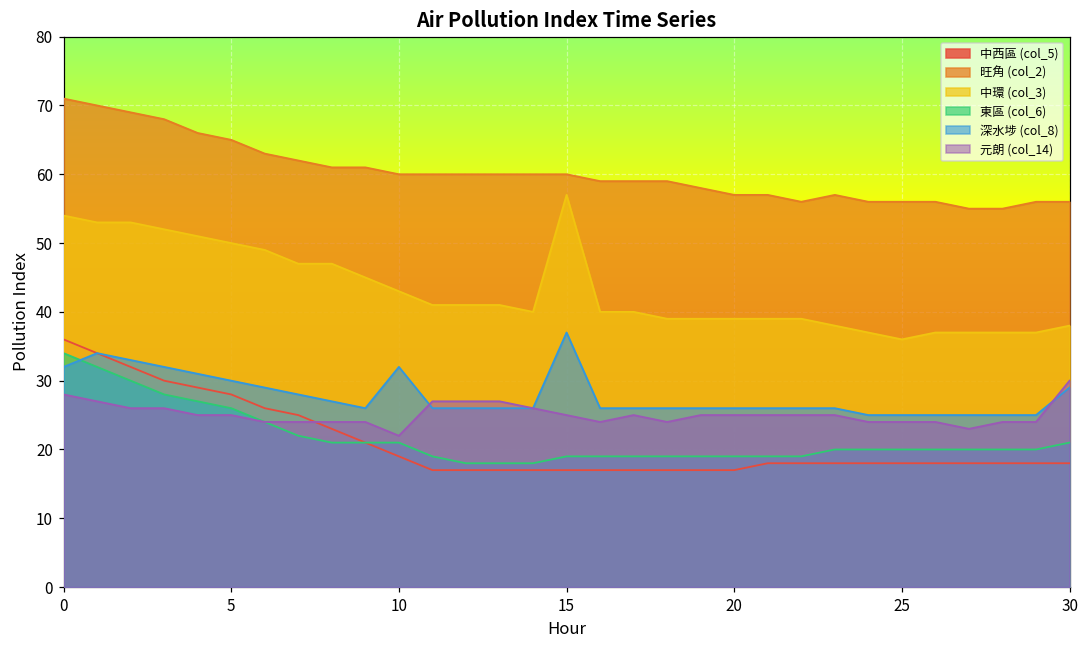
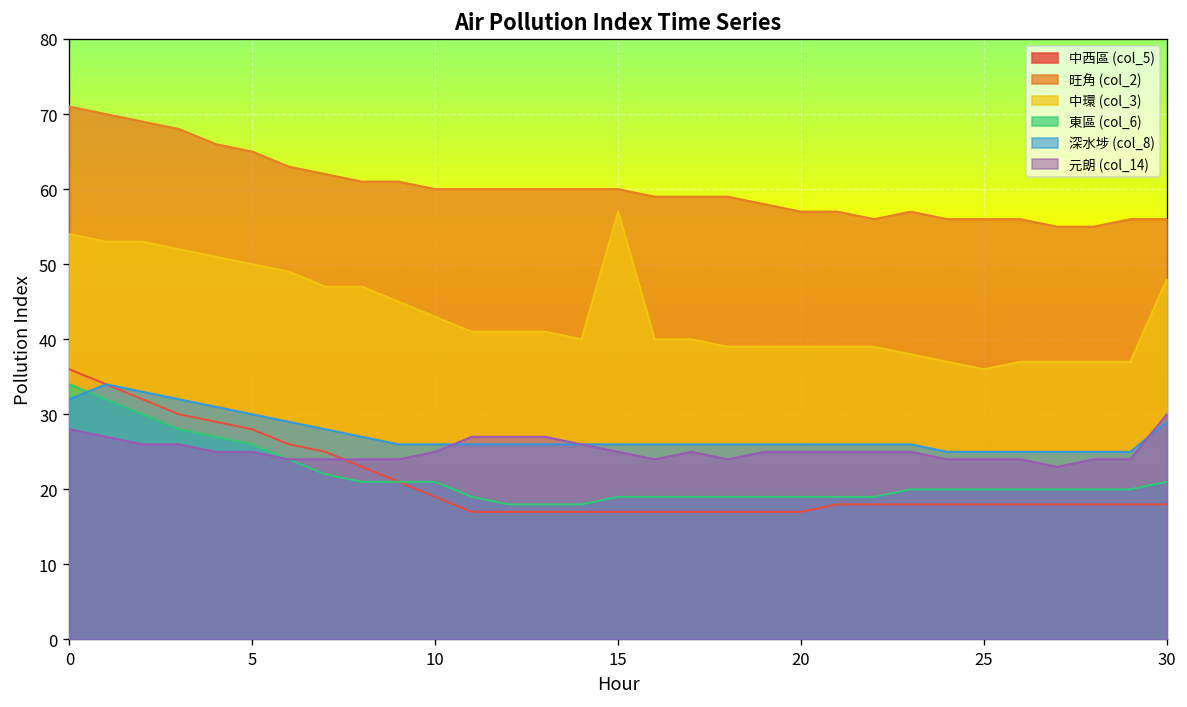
深水埗 (col_8), 10: 32 -> 26
元朗 (col_14), 10: 22 -> 25
深水埗 (col_8), 15: 37 -> 26
中環 (col_3), 30: 38 -> 48
